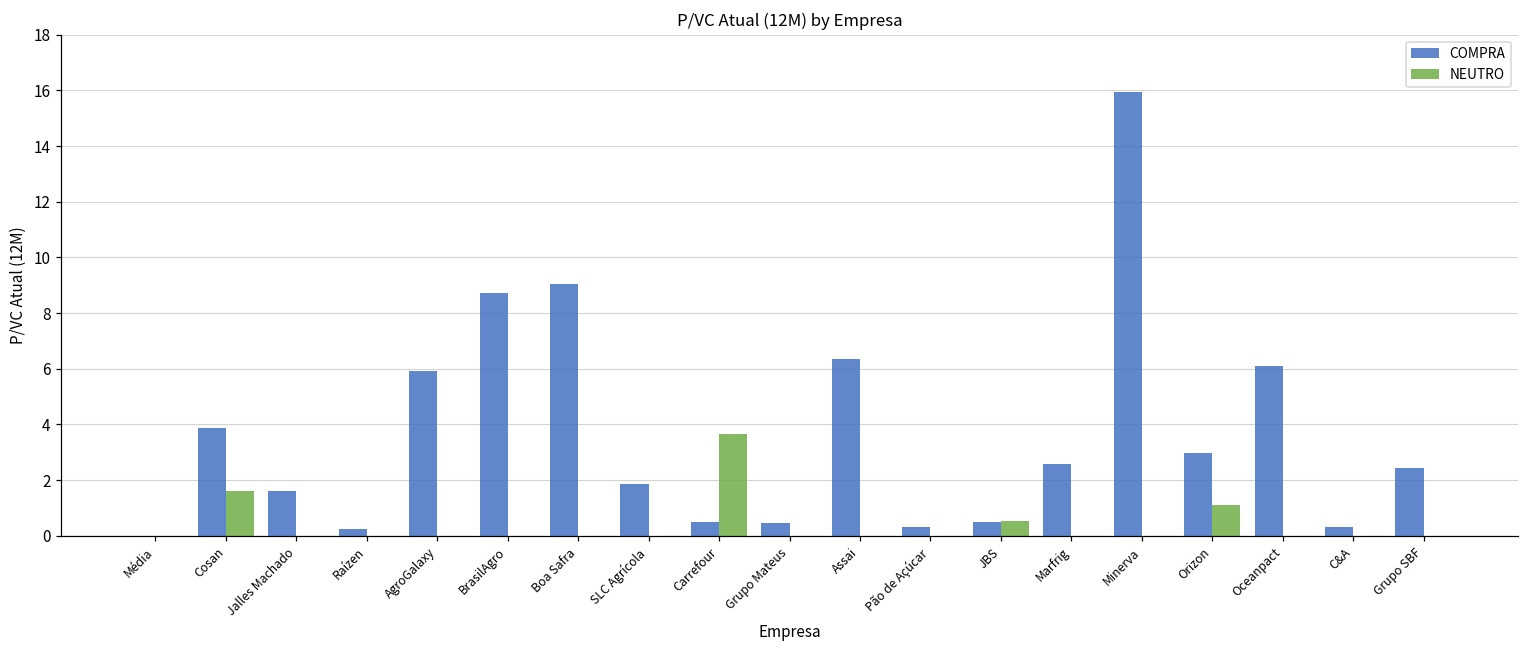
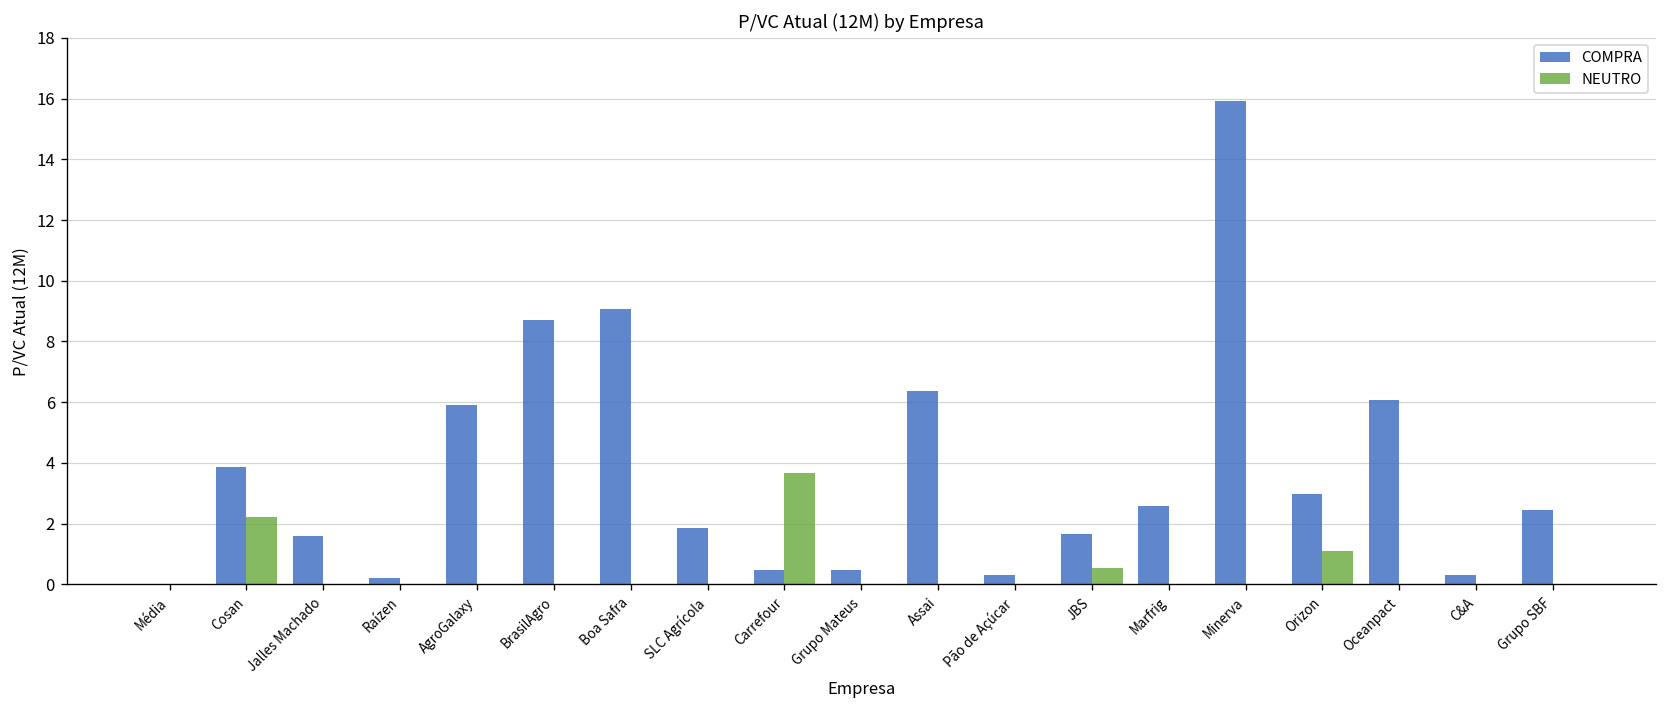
NEUTRO, Cosan: 1.6 -> 2.2
COMPRA, JBS: 0.5 -> 1.7
